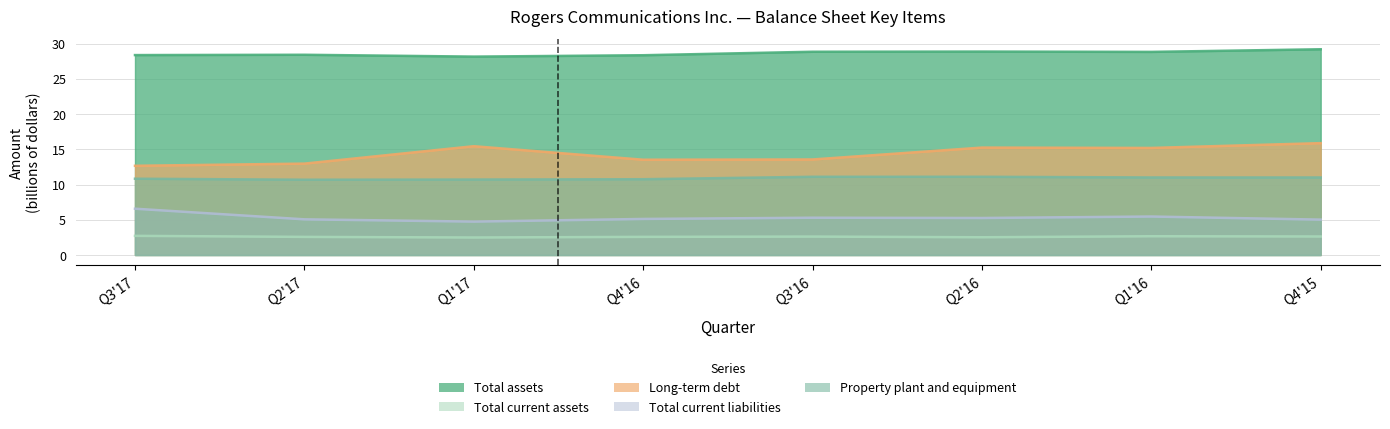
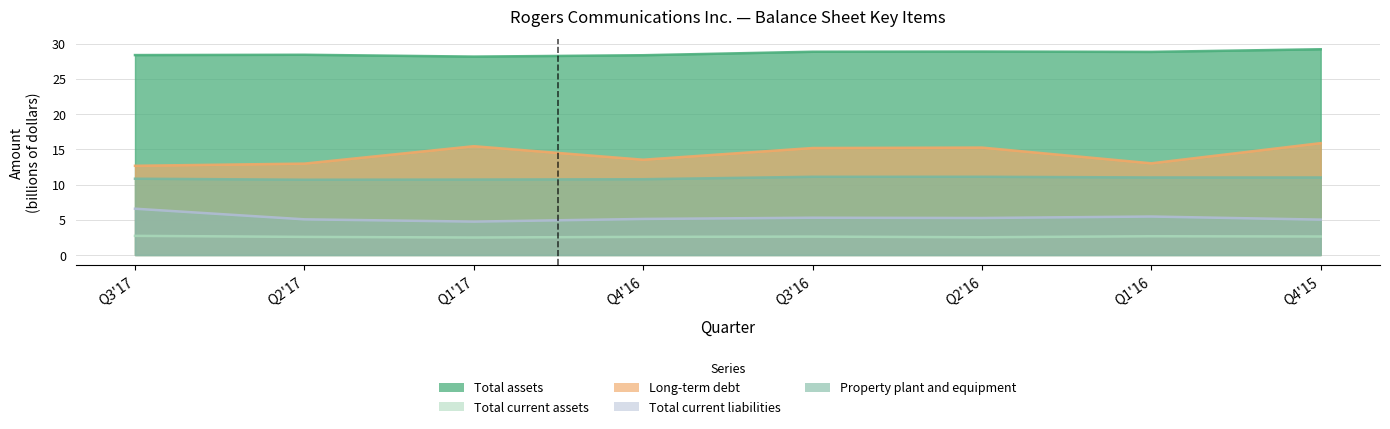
Long-term debt, Q3'16: 14 -> 15
Long-term debt, Q1'16: 15 -> 13
